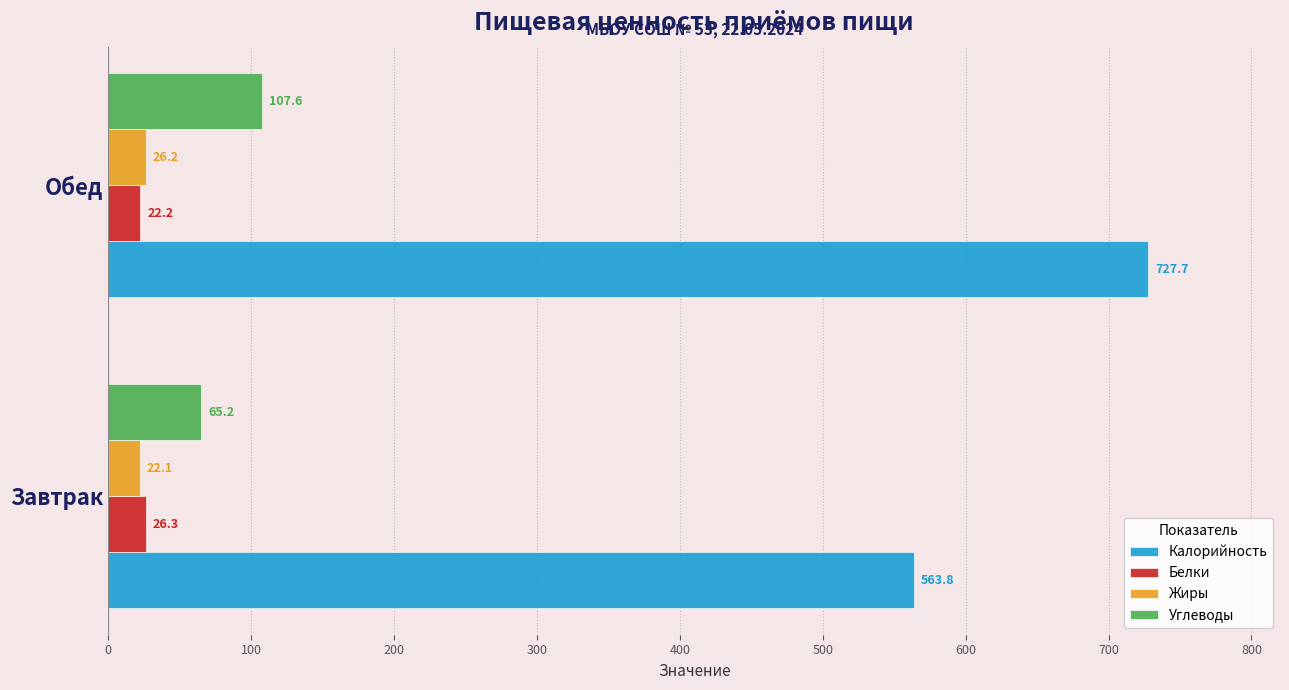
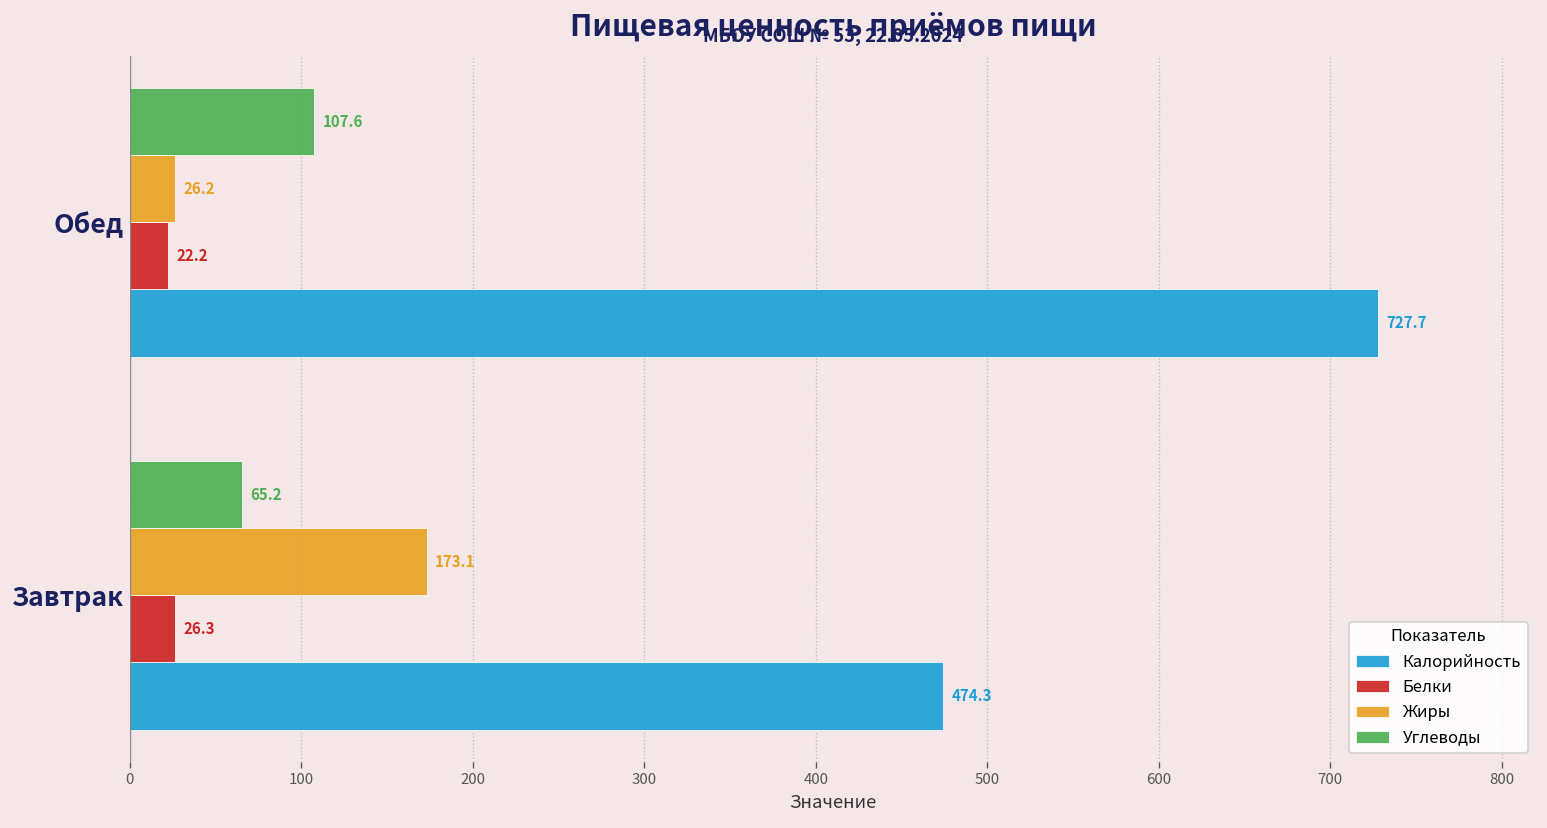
Жиры, Завтрак: 22.1 -> 173.1
Калорийность, Завтрак: 563.8 -> 474.3
